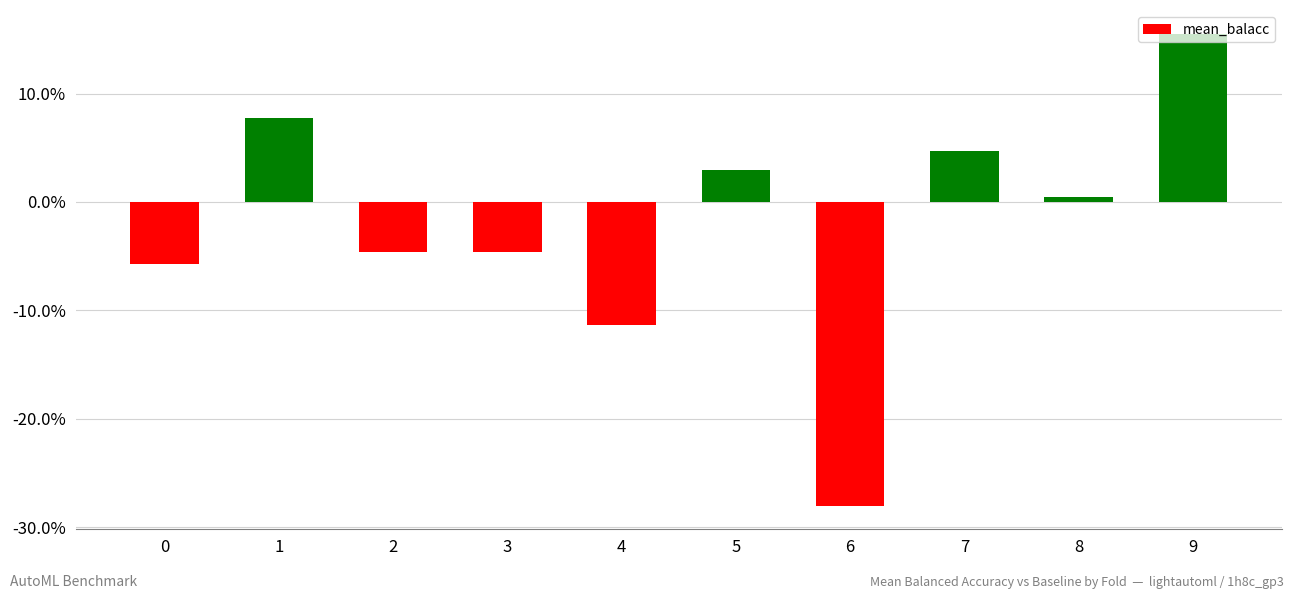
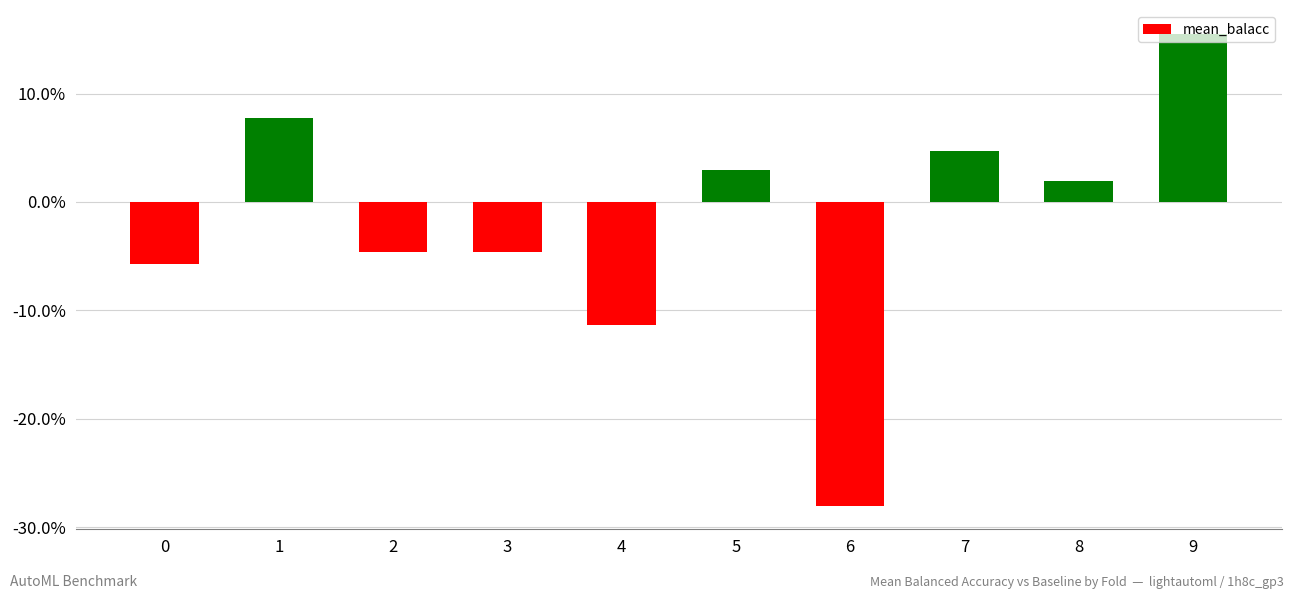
8: 0.5% -> 1.9%
